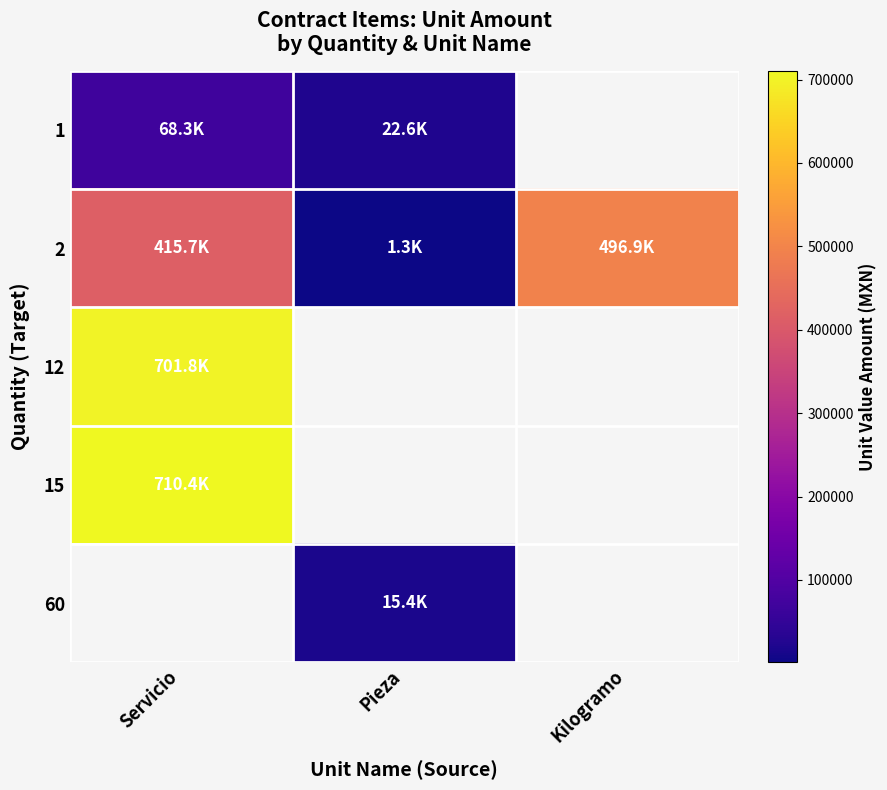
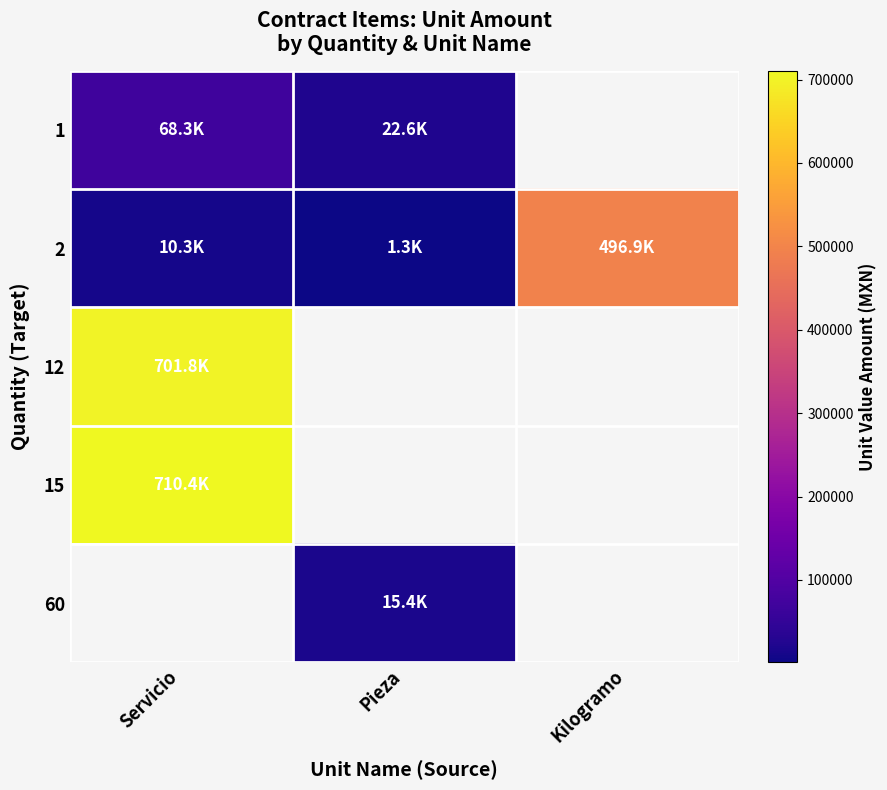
2, Servicio: 415.7K -> 10.3K
